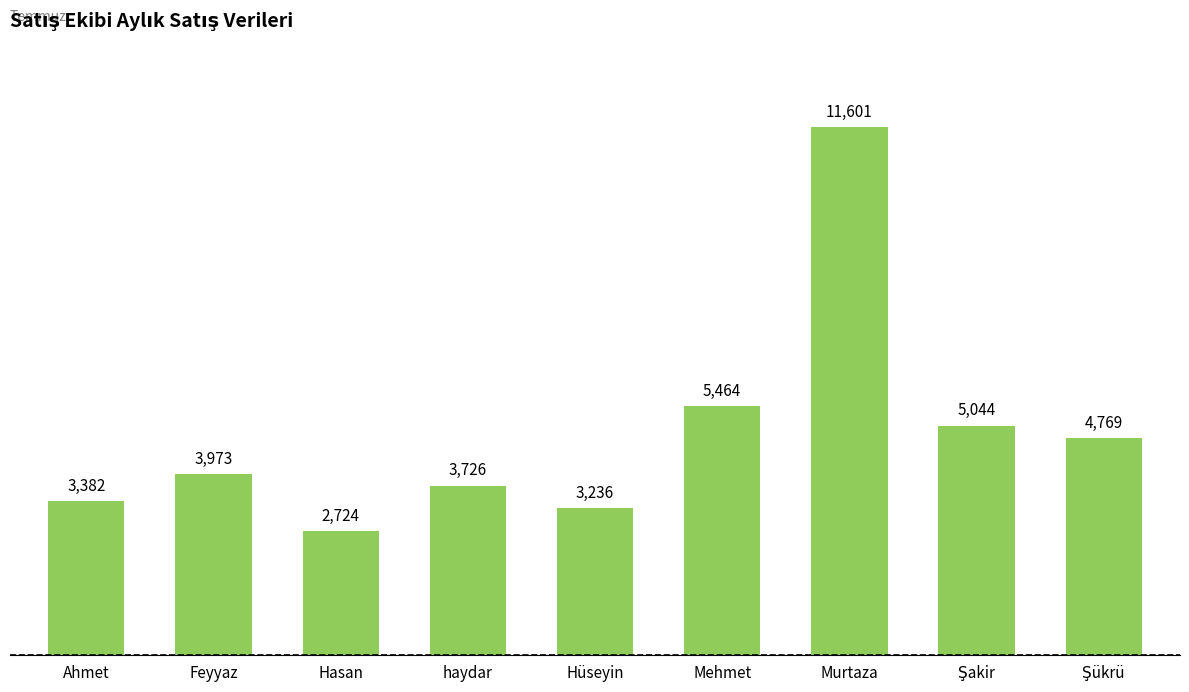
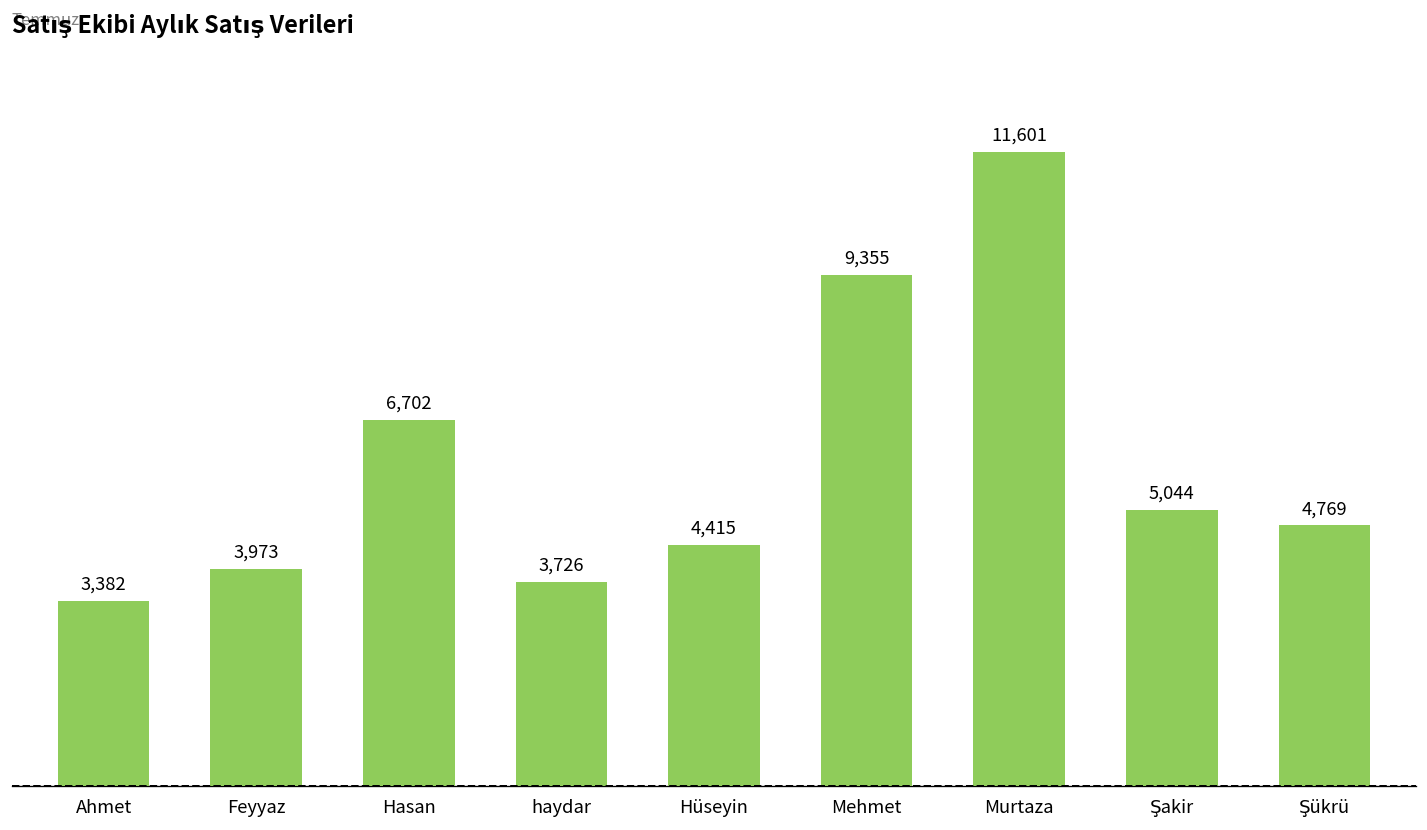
Hasan: 2,724 -> 6,702
Hüseyin: 3,236 -> 4,415
Mehmet: 5,464 -> 9,355
